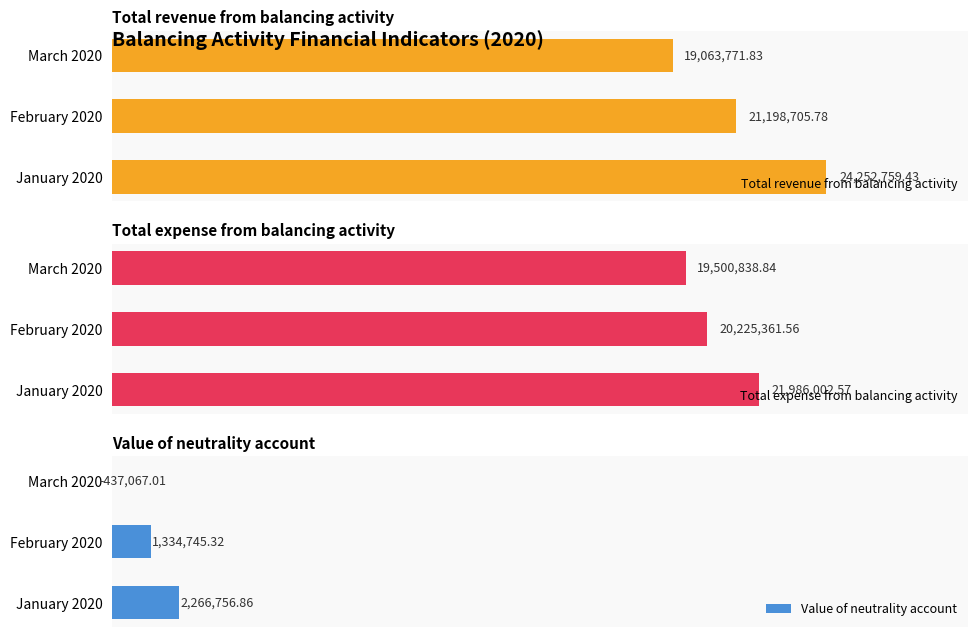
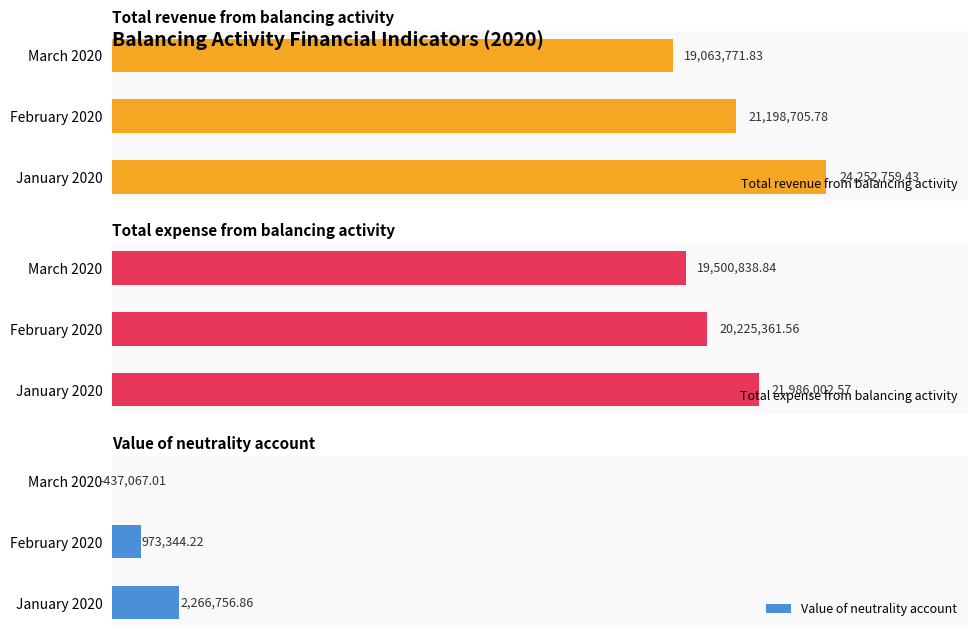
Value of neutrality account, February 2020: 1,334,745.32 -> 973,344.22
